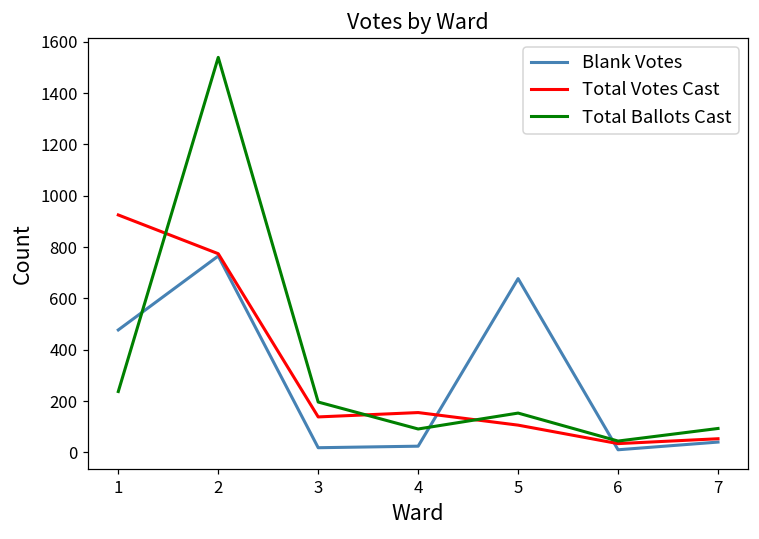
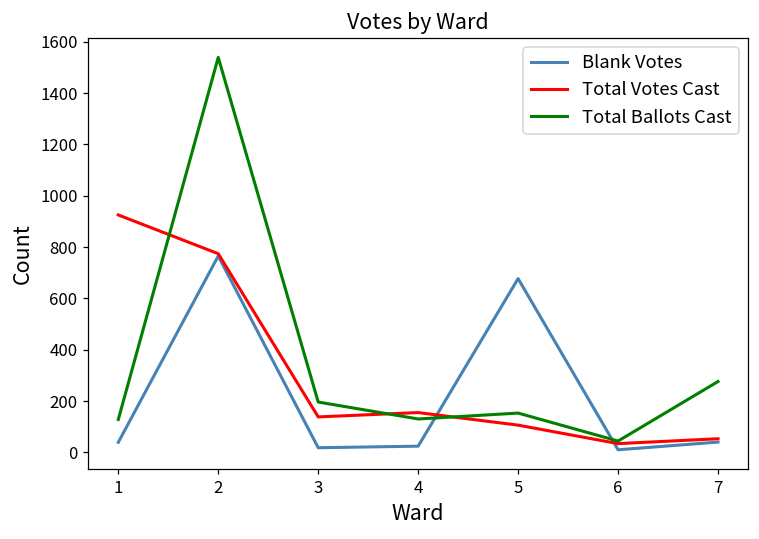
Blank Votes, 1: 480 -> 40
Total Ballots Cast, 1: 240 -> 130
Total Ballots Cast, 4: 90 -> 130
Total Ballots Cast, 7: 90 -> 280
